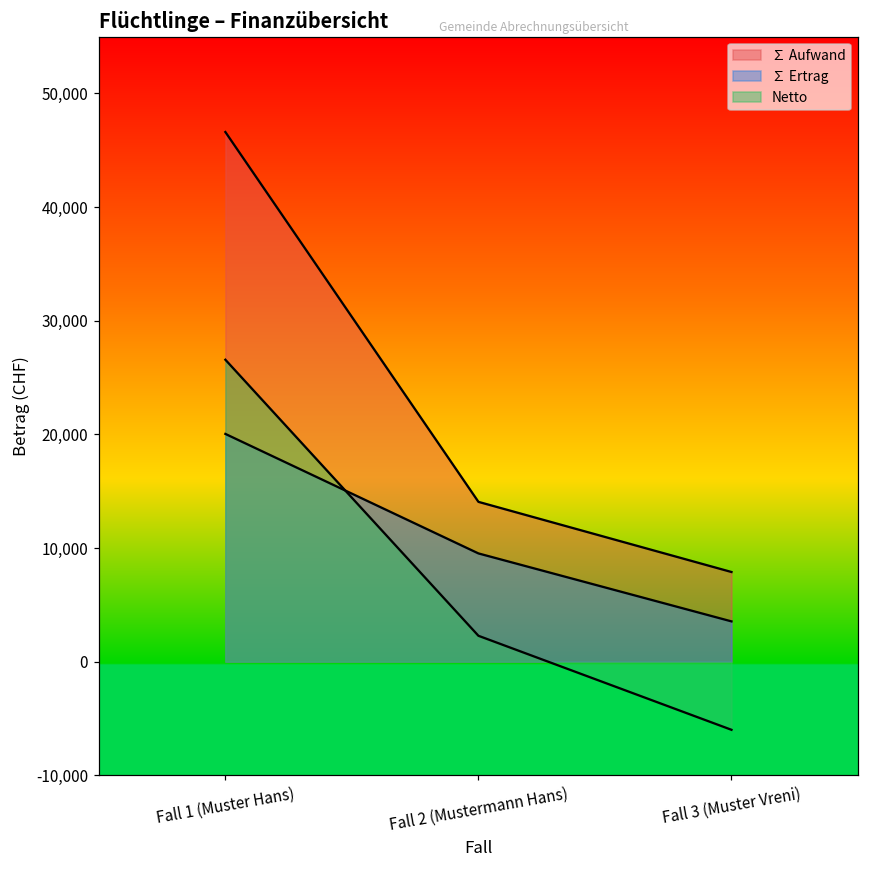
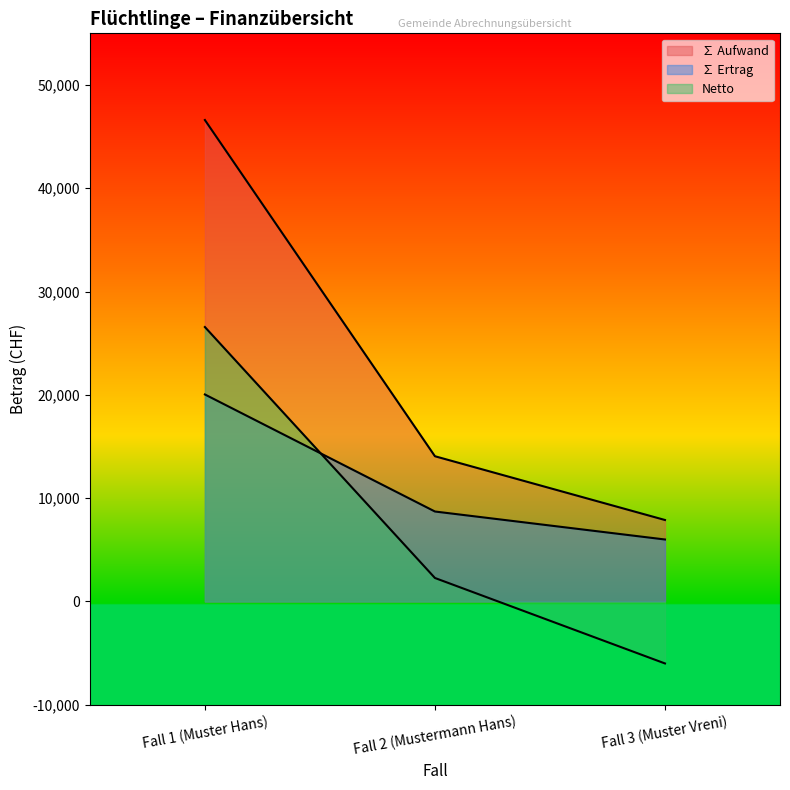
∑ Ertrag, Fall 2 (Mustermann Hans): 9,500 -> 8,700
∑ Ertrag, Fall 3 (Muster Vreni): 3,500 -> 6,000
